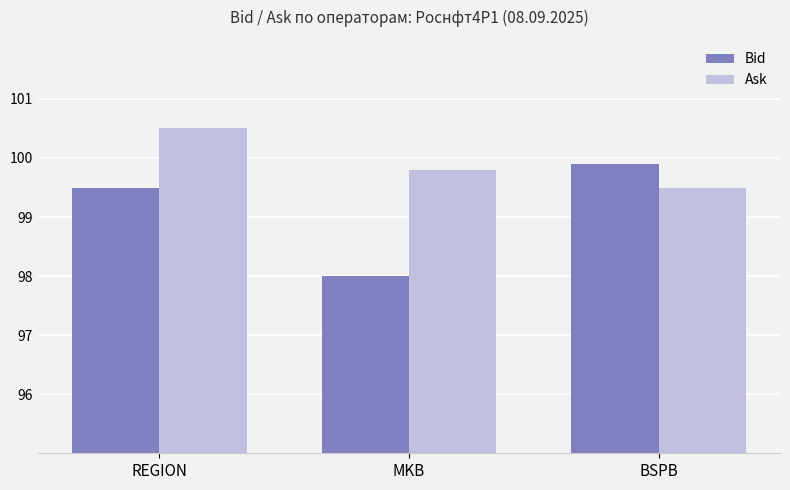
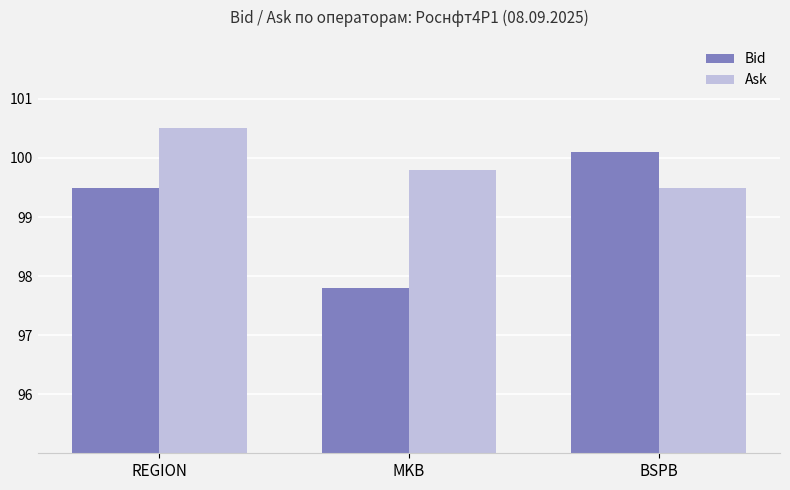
Bid, MKB: 98.0 -> 97.8
Bid, BSPB: 99.9 -> 100.1
